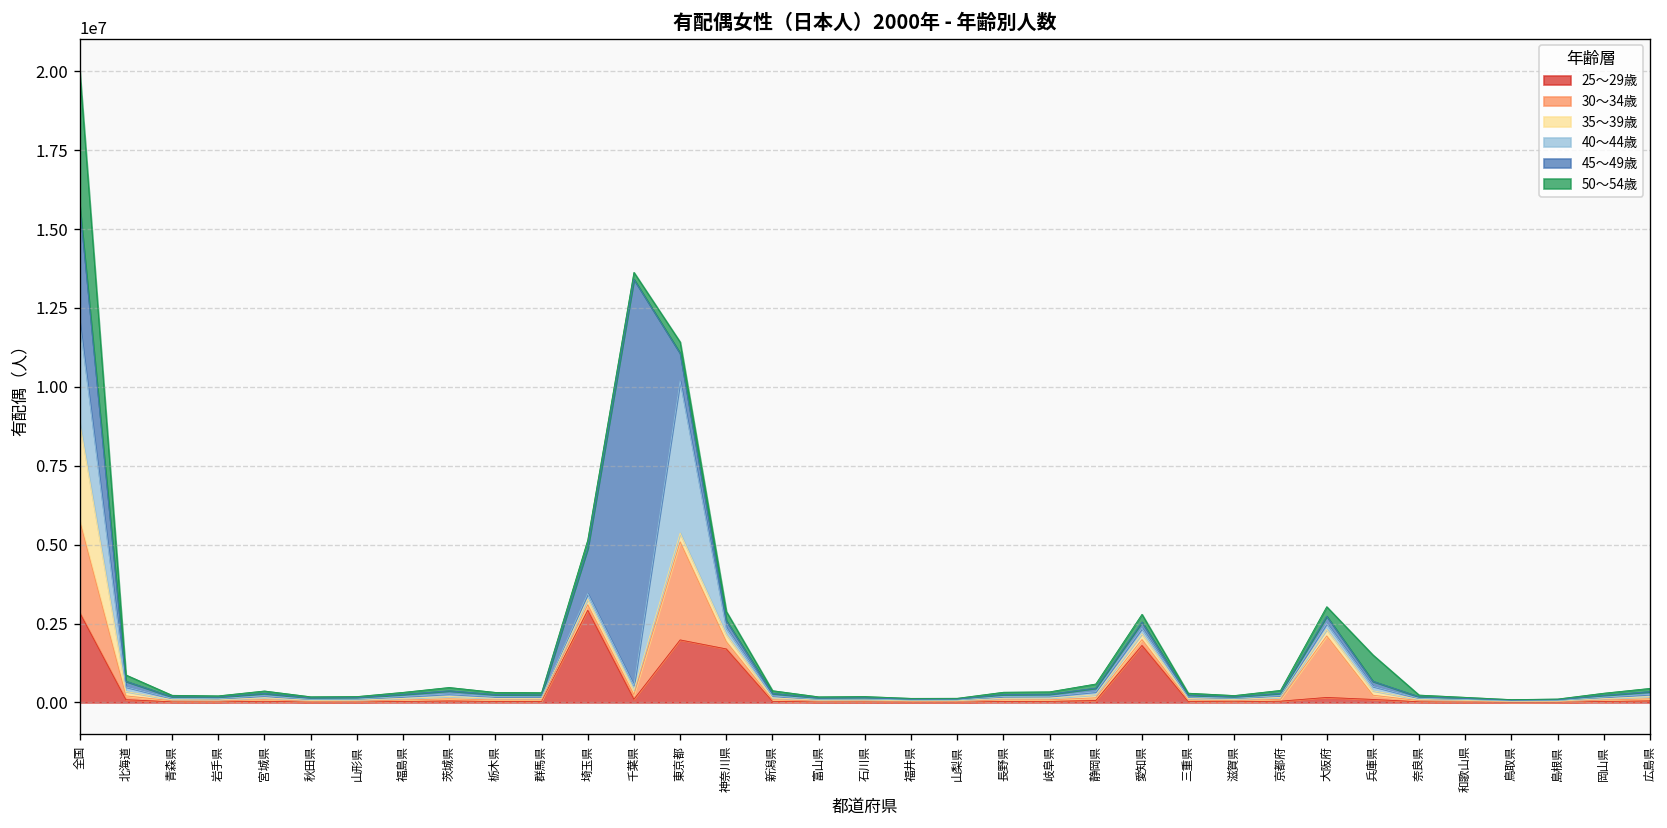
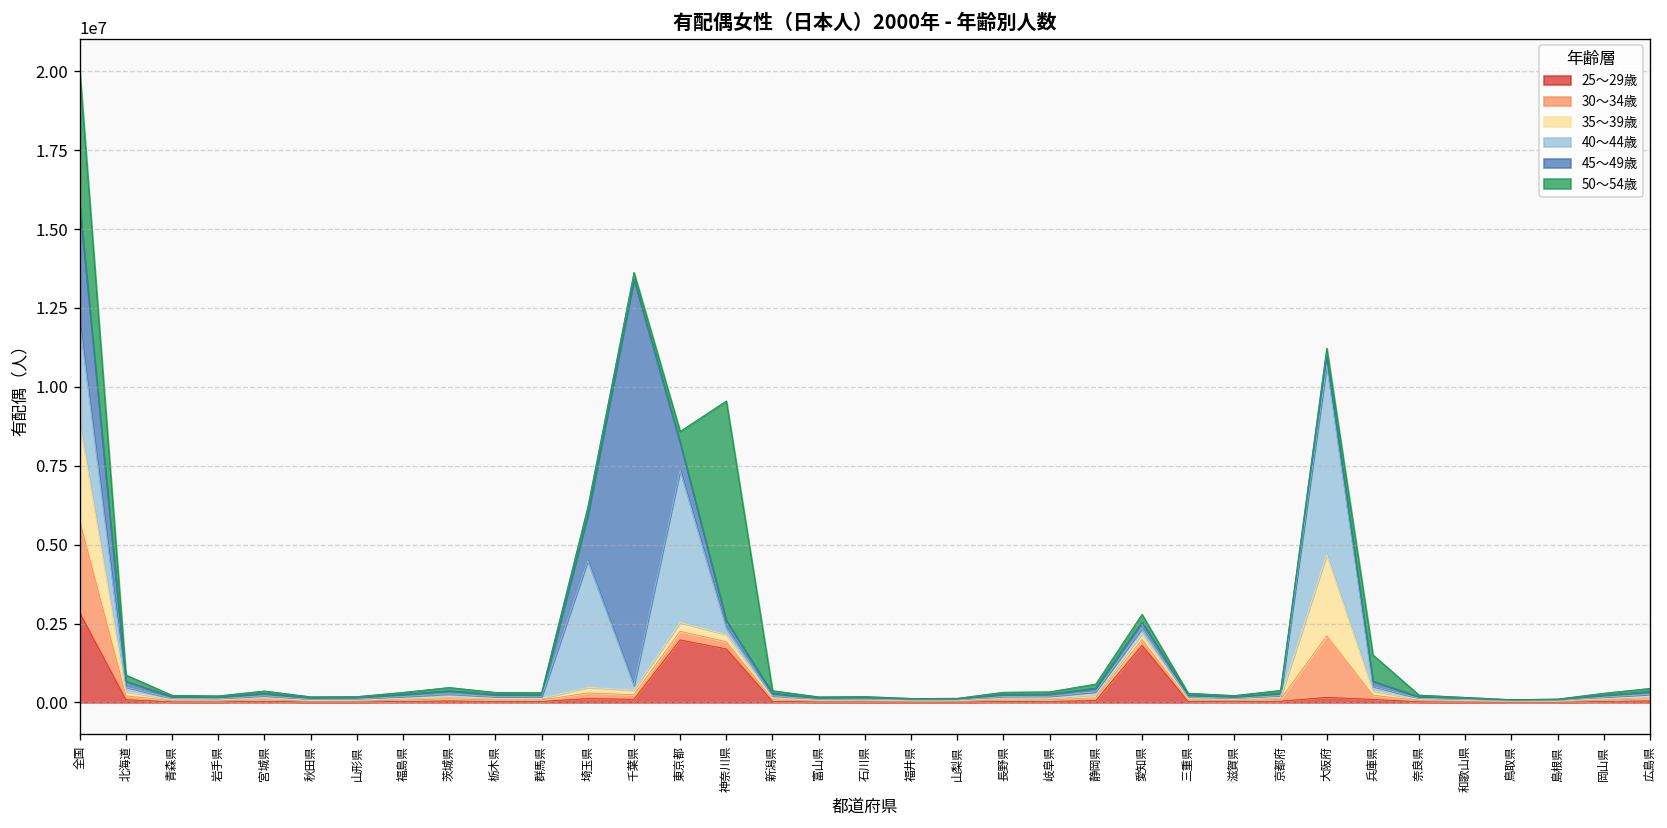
25～29歳, 埼玉県: 2900000 -> 100000
40～44歳, 埼玉県: 200000 -> 4000000
30～34歳, 東京都: 3100000 -> 300000
50～54歳, 神奈川県: 300000 -> 7000000
35～39歳, 大阪府: 200000 -> 2600000
40～44歳, 大阪府: 200000 -> 6000000
